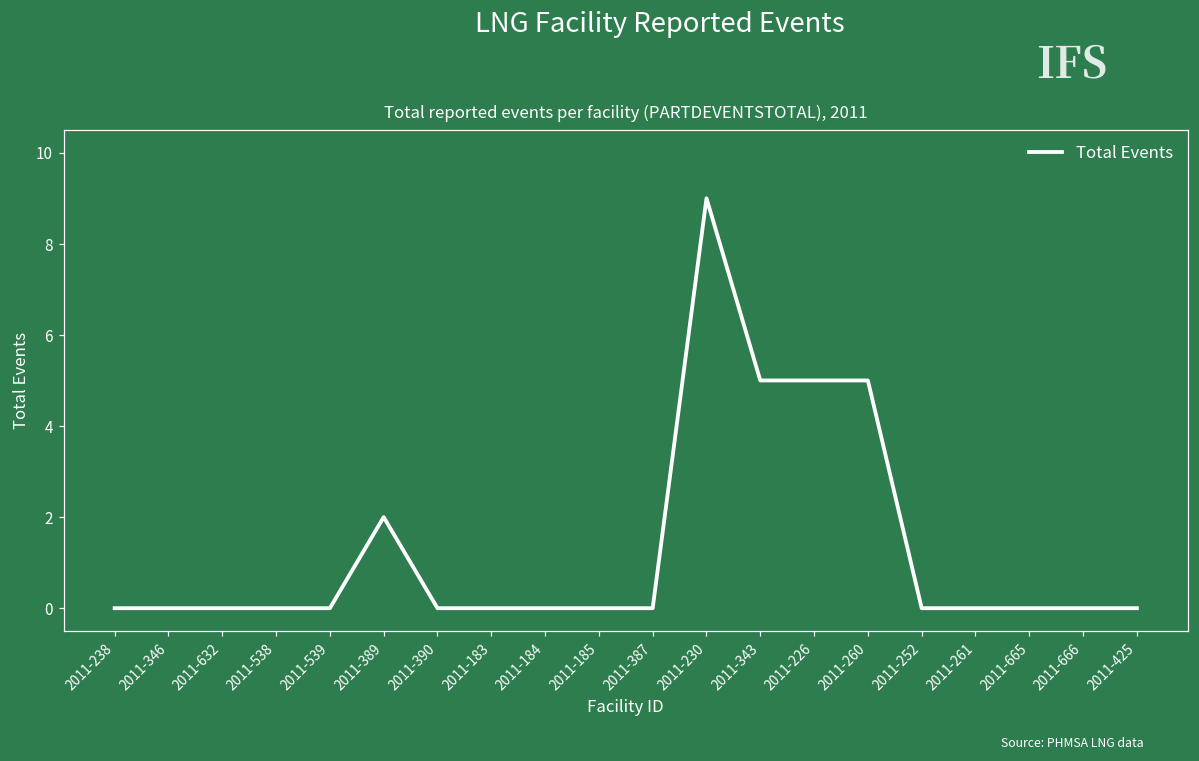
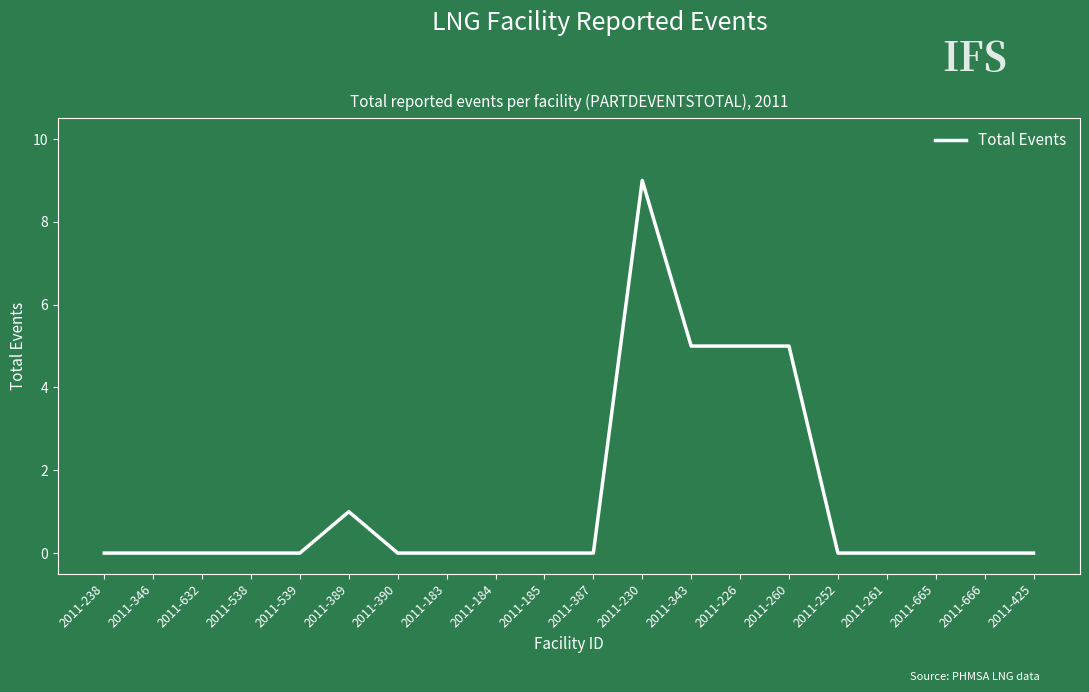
2011-389: 2 -> 1
